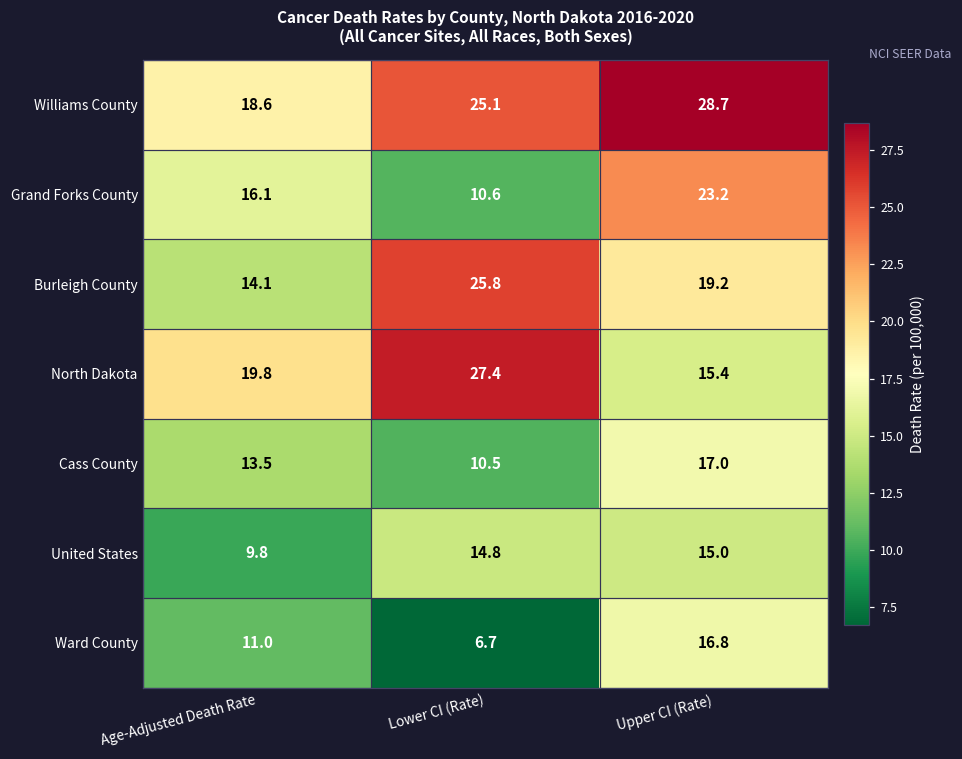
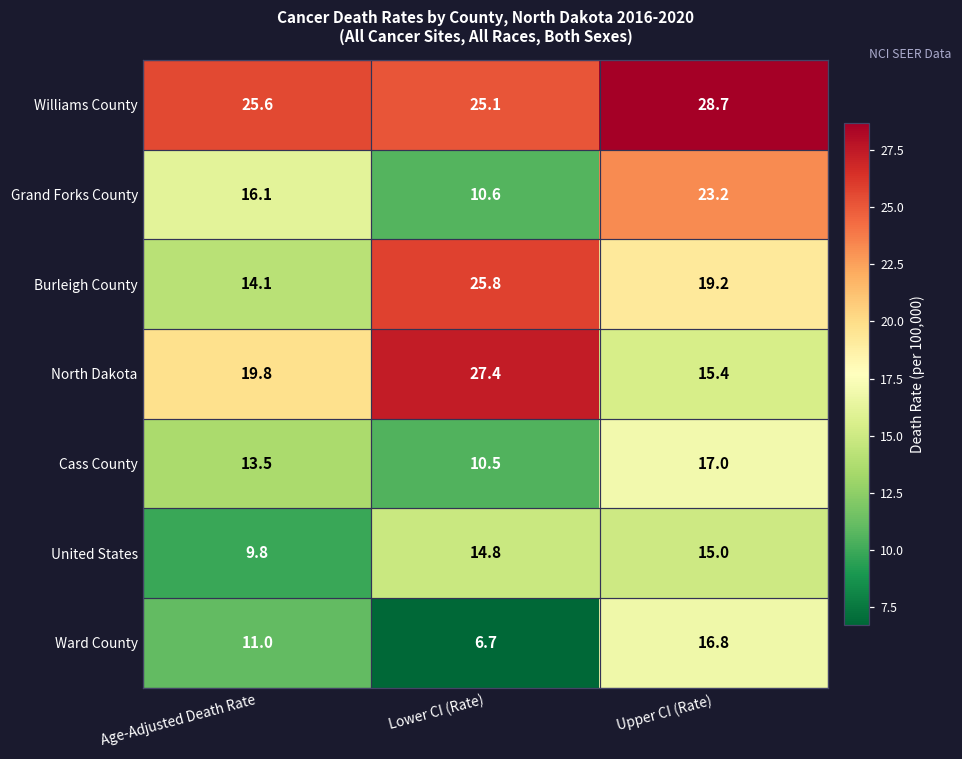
Williams County, Age-Adjusted Death Rate: 18.6 -> 25.6
